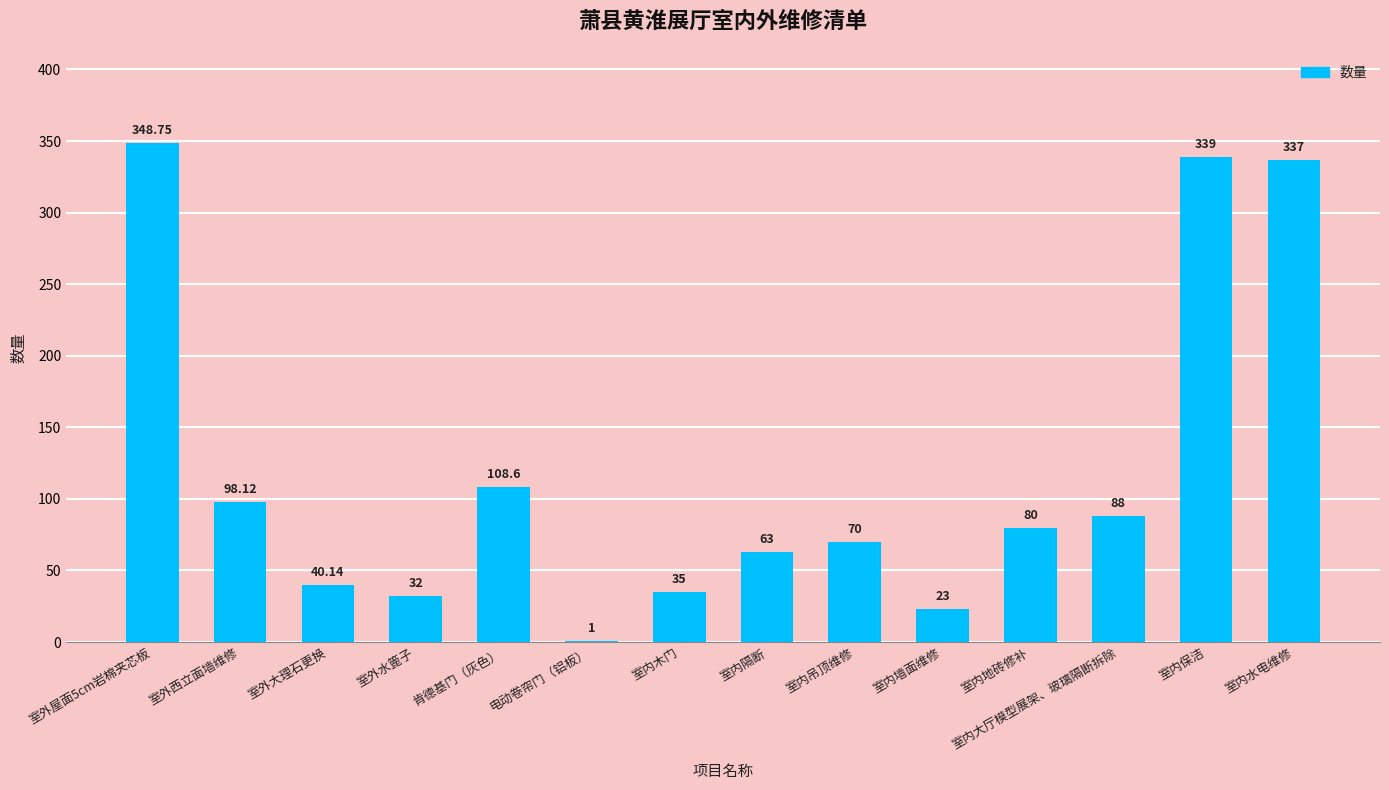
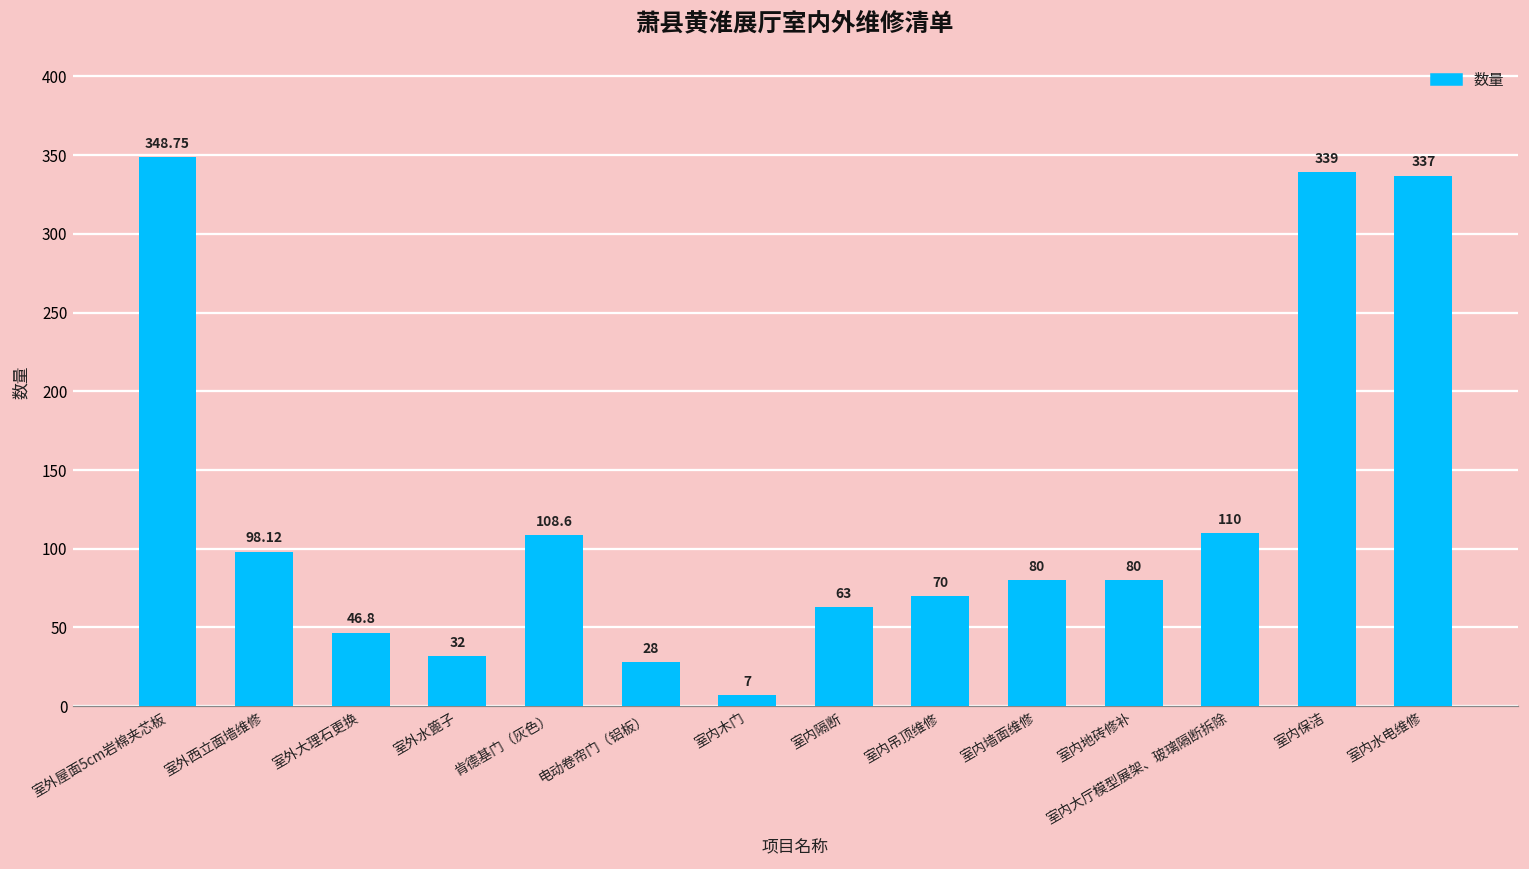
室外大理石更换: 40.14 -> 46.8
电动卷帘门（铝板）: 1 -> 28
室内木门: 35 -> 7
室内墙面维修: 23 -> 80
室内大厅模型展架、玻璃隔断拆除: 88 -> 110
